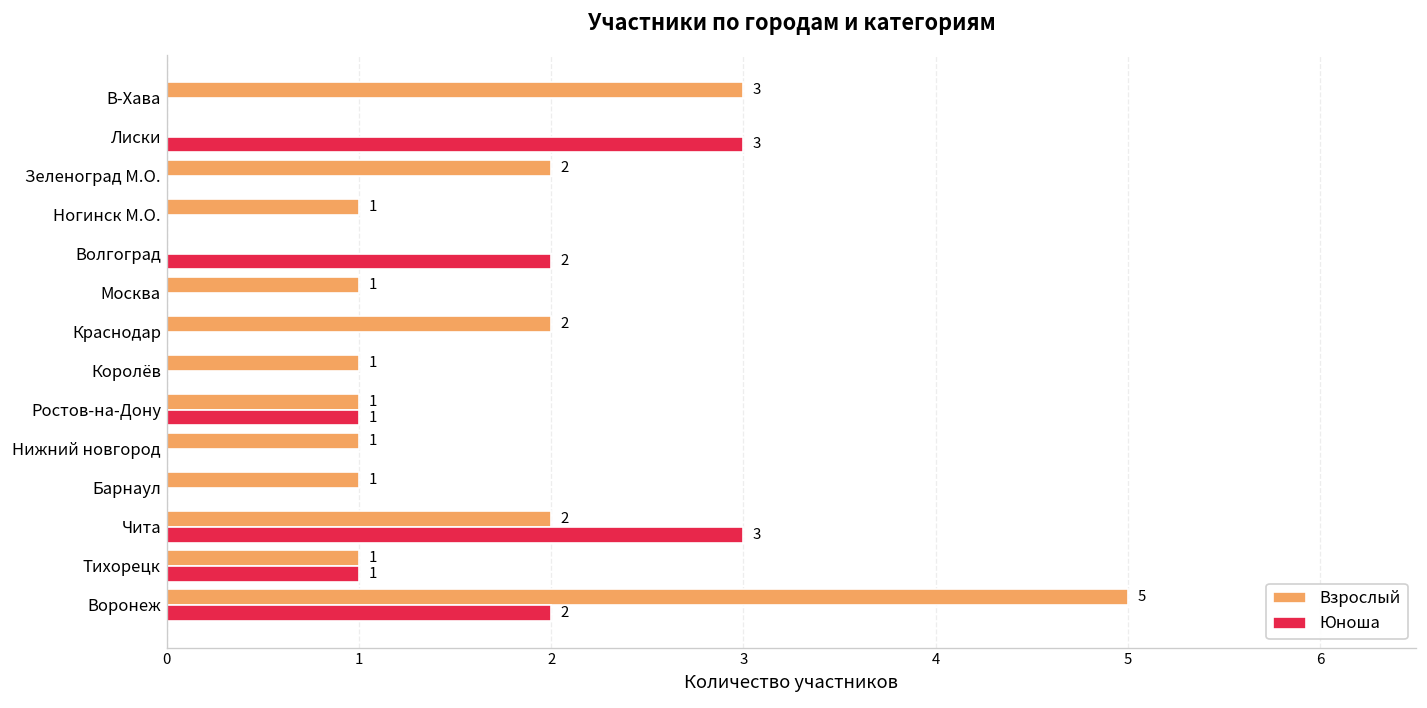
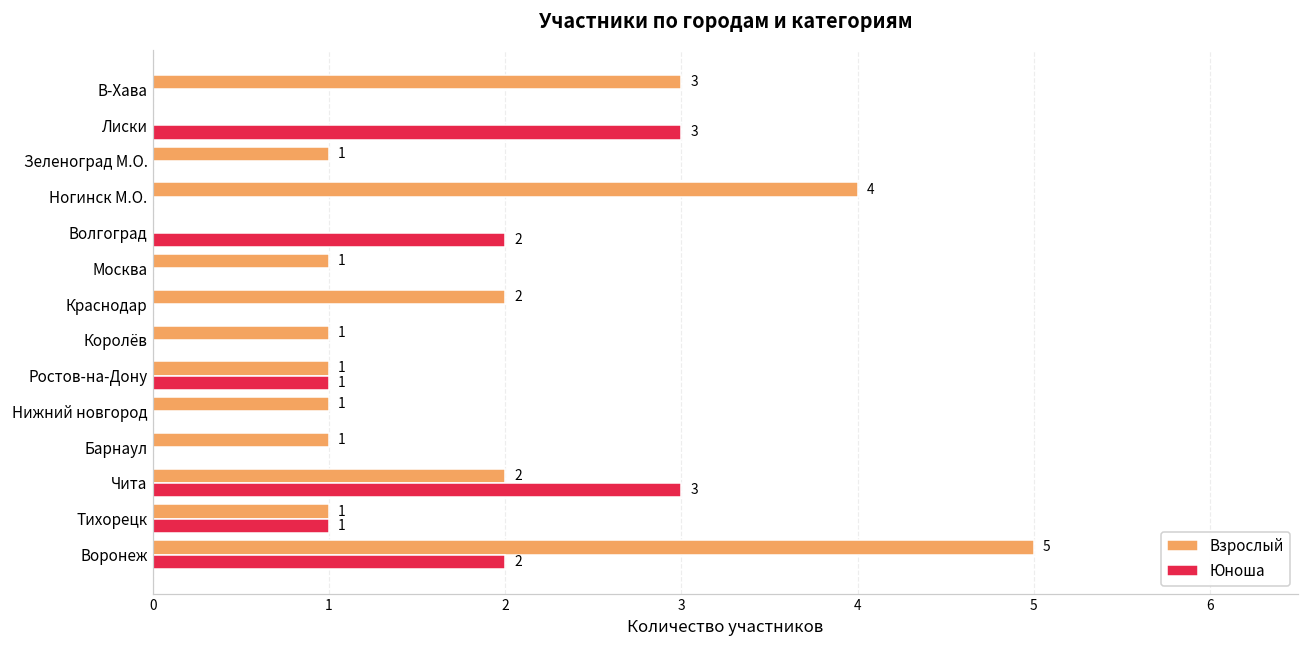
Взрослый, Зеленоград М.О.: 2 -> 1
Взрослый, Ногинск М.О.: 1 -> 4
